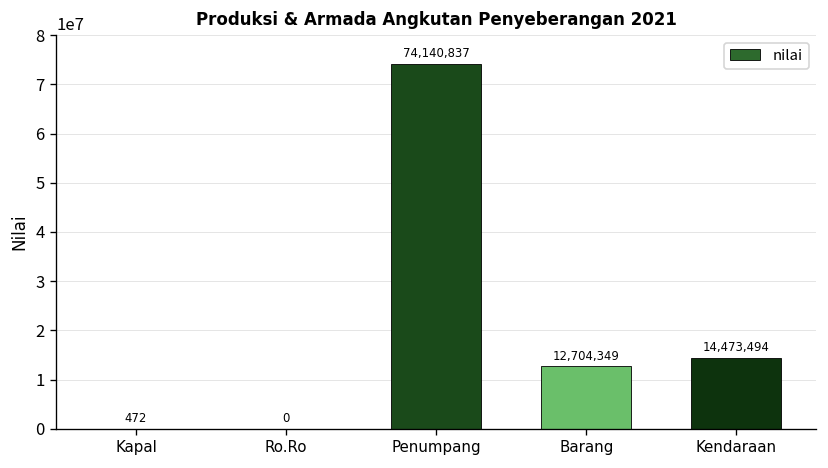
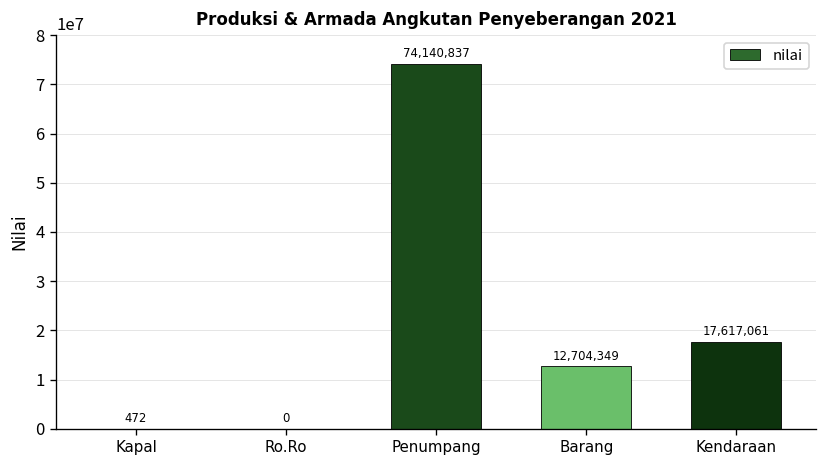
Kendaraan: 14,473,494 -> 17,617,061
